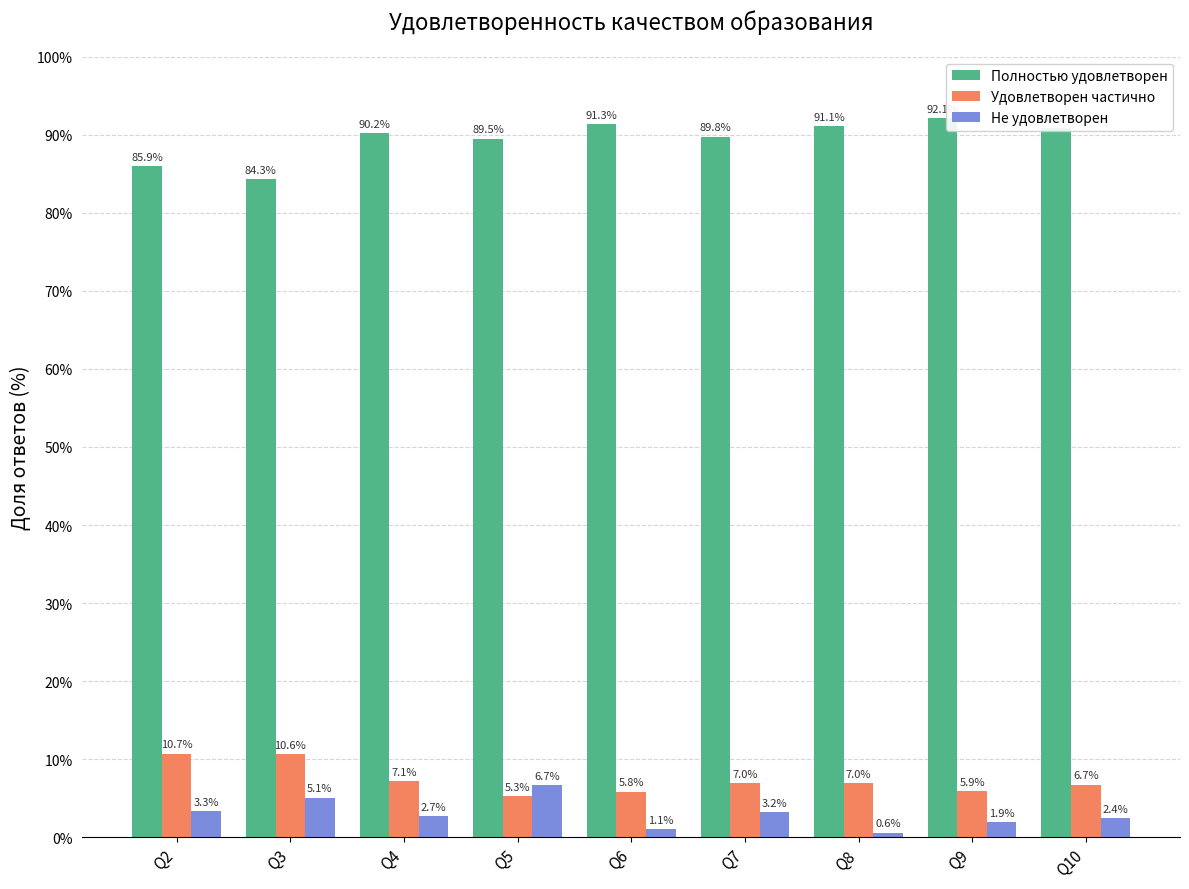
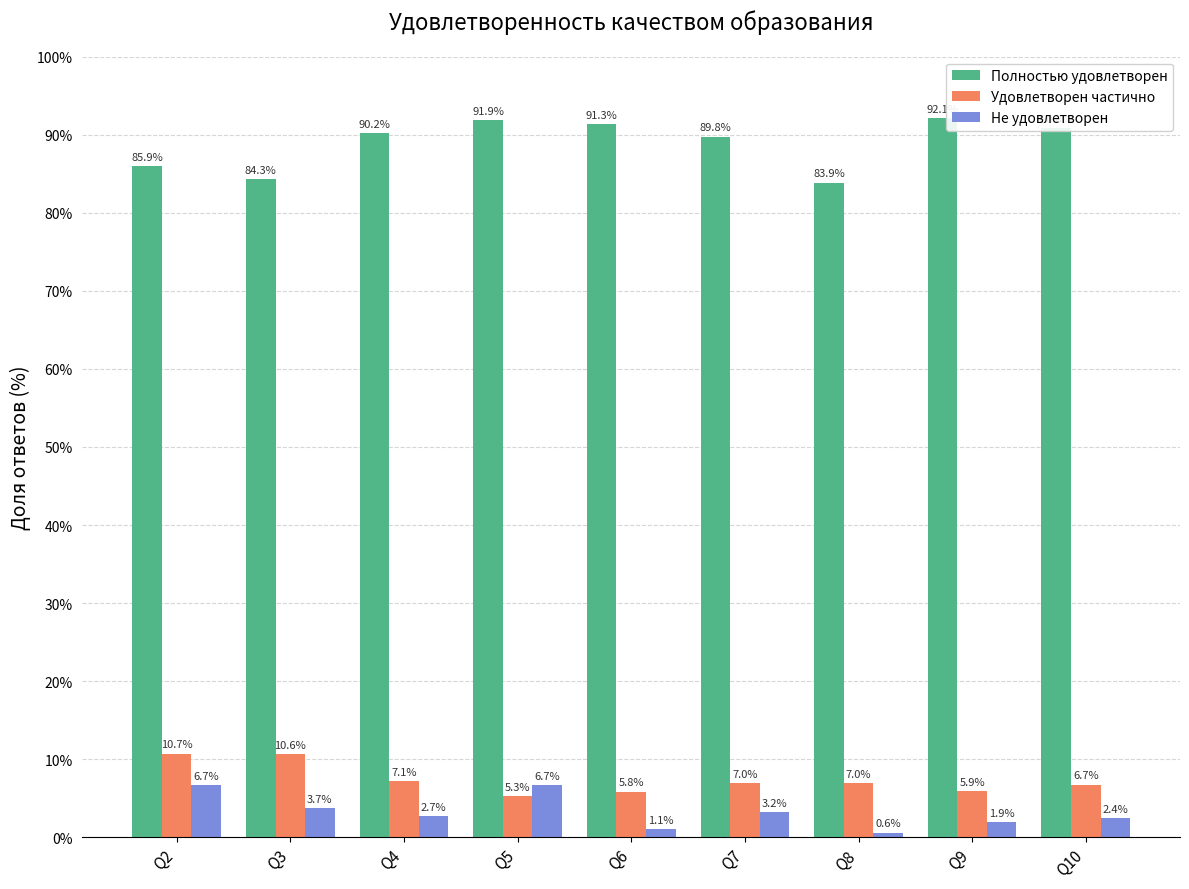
Не удовлетворен, Q2: 3.3% -> 6.7%
Не удовлетворен, Q3: 5.1% -> 3.7%
Полностью удовлетворен, Q5: 89.5% -> 91.9%
Полностью удовлетворен, Q8: 91.1% -> 83.9%
